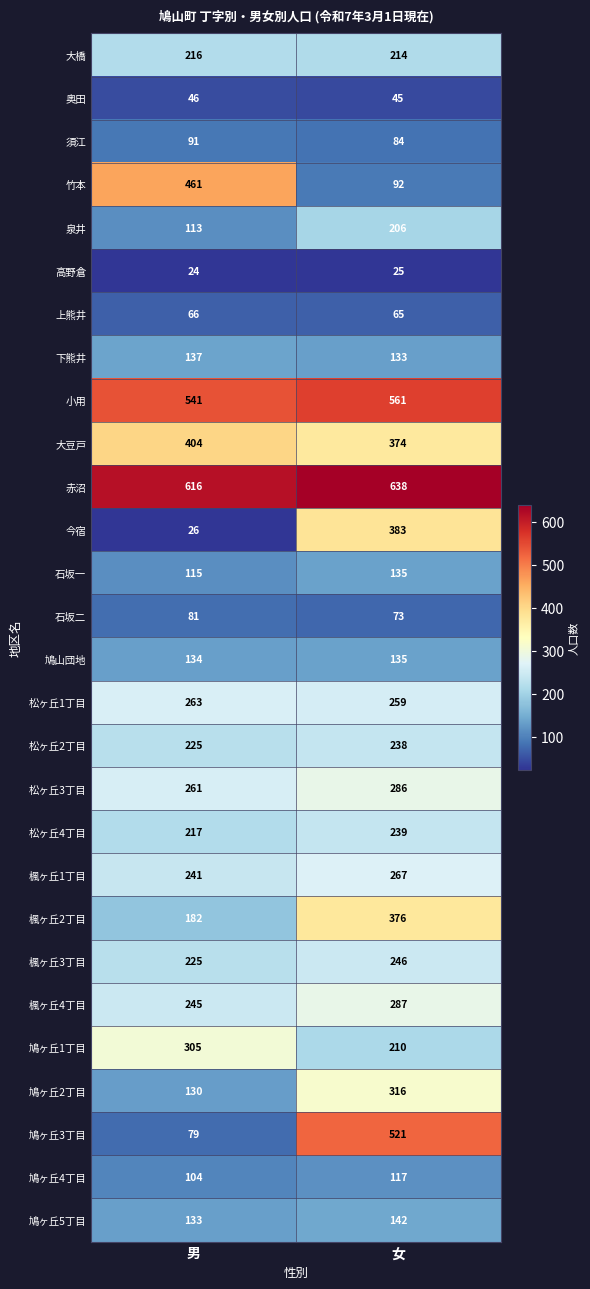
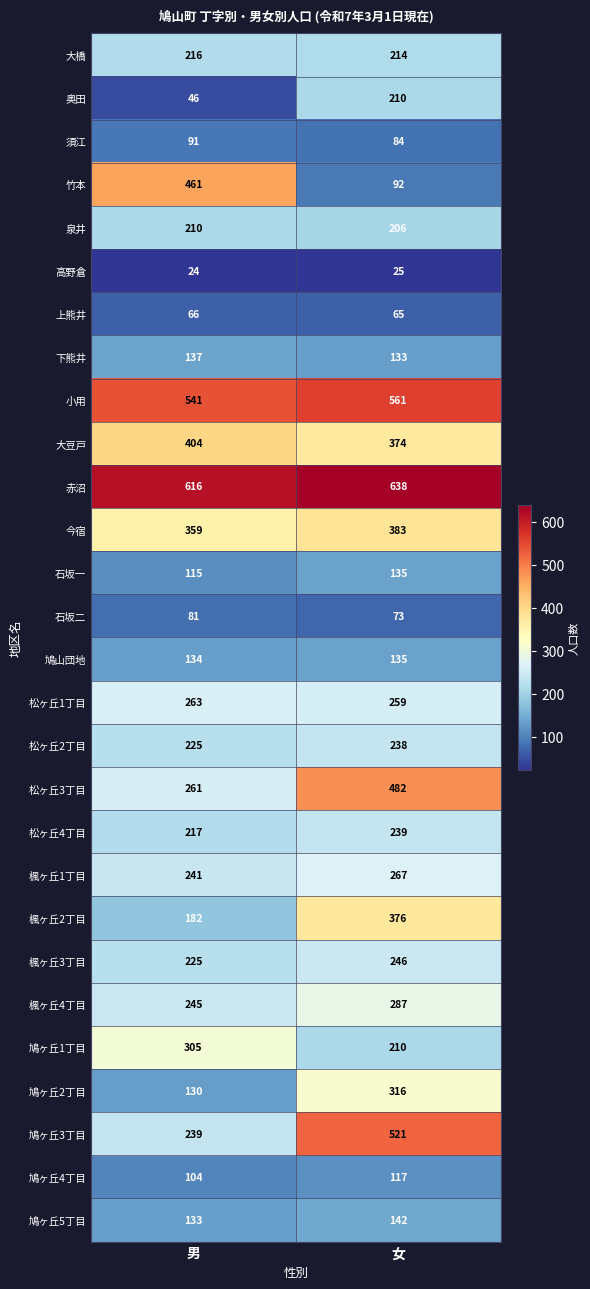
奥田, 女: 45 -> 210
泉井, 男: 113 -> 210
今宿, 男: 26 -> 359
松ヶ丘3丁目, 女: 286 -> 482
鳩ヶ丘3丁目, 男: 79 -> 239
